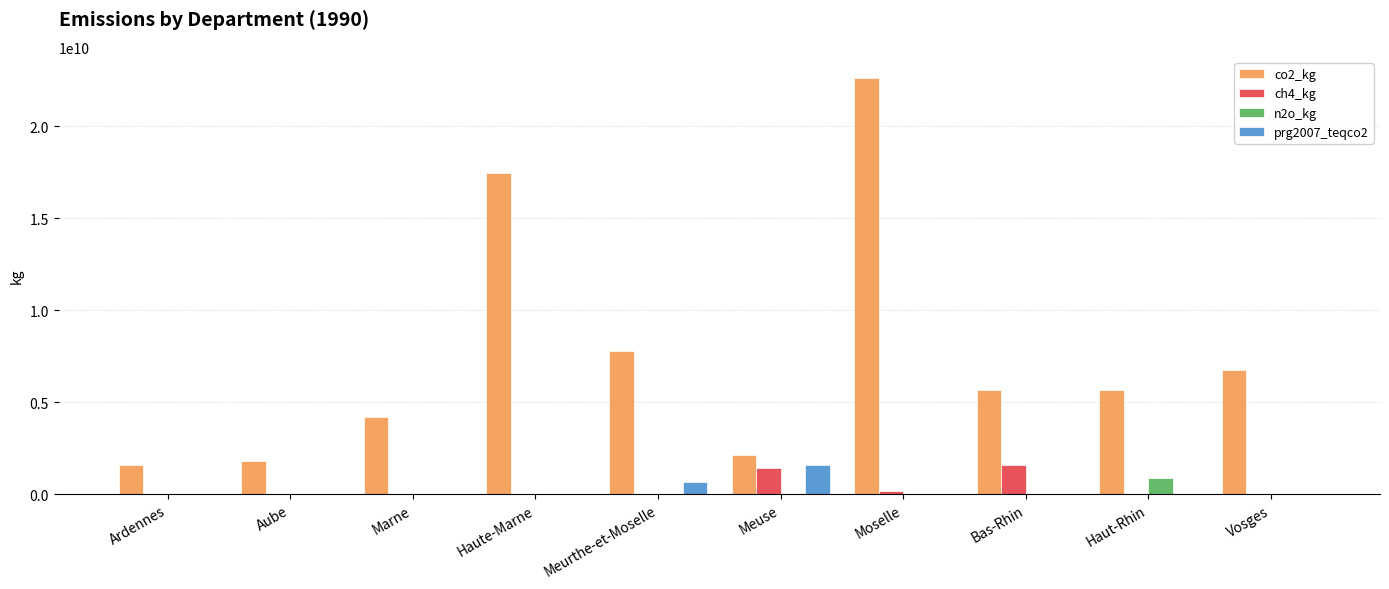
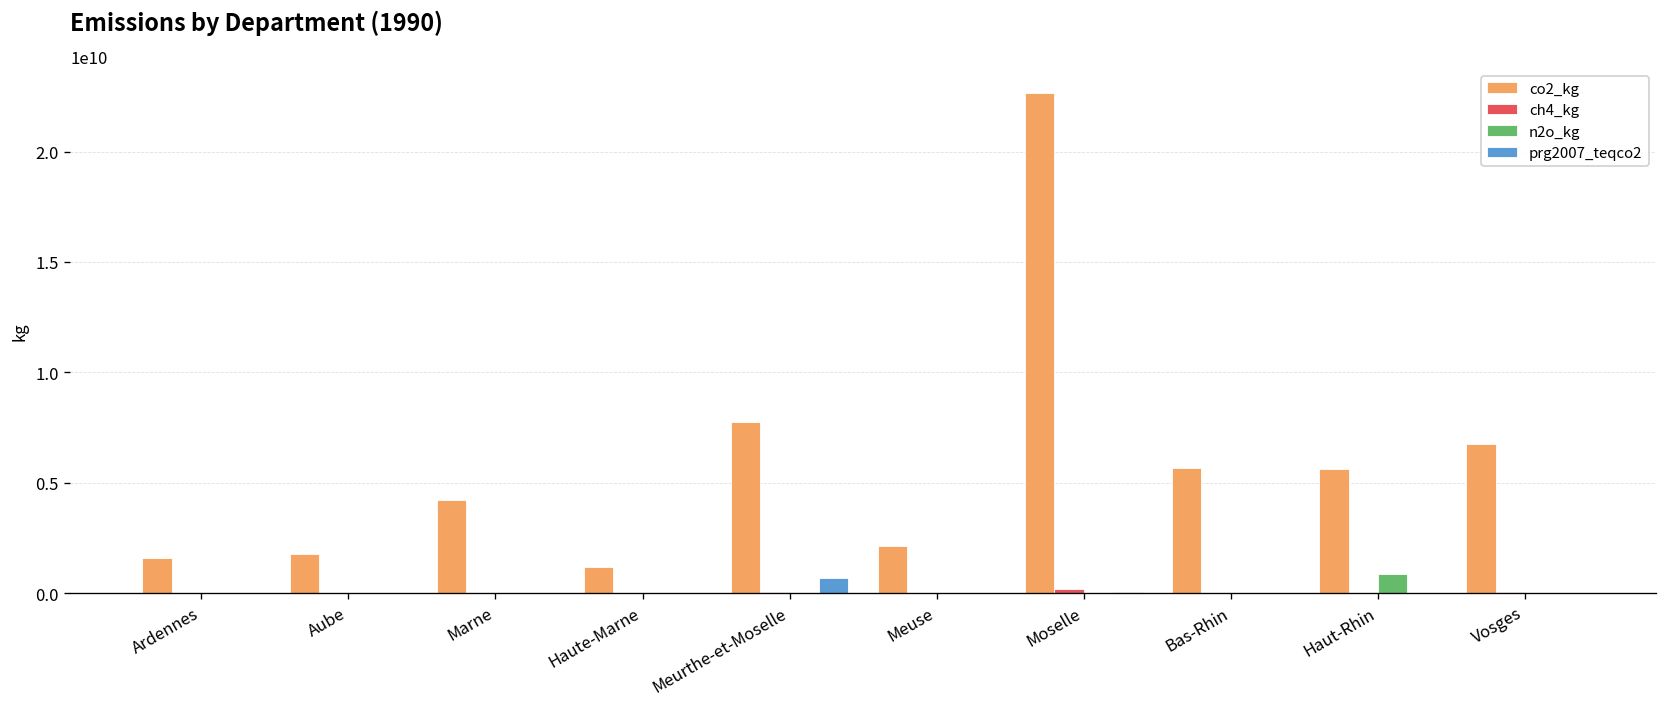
co2_kg, Haute-Marne: 17500000000 -> 1200000000
ch4_kg, Meuse: 1400000000 -> 0
prg2007_teqco2, Meuse: 1600000000 -> 0
ch4_kg, Bas-Rhin: 1600000000 -> 0
